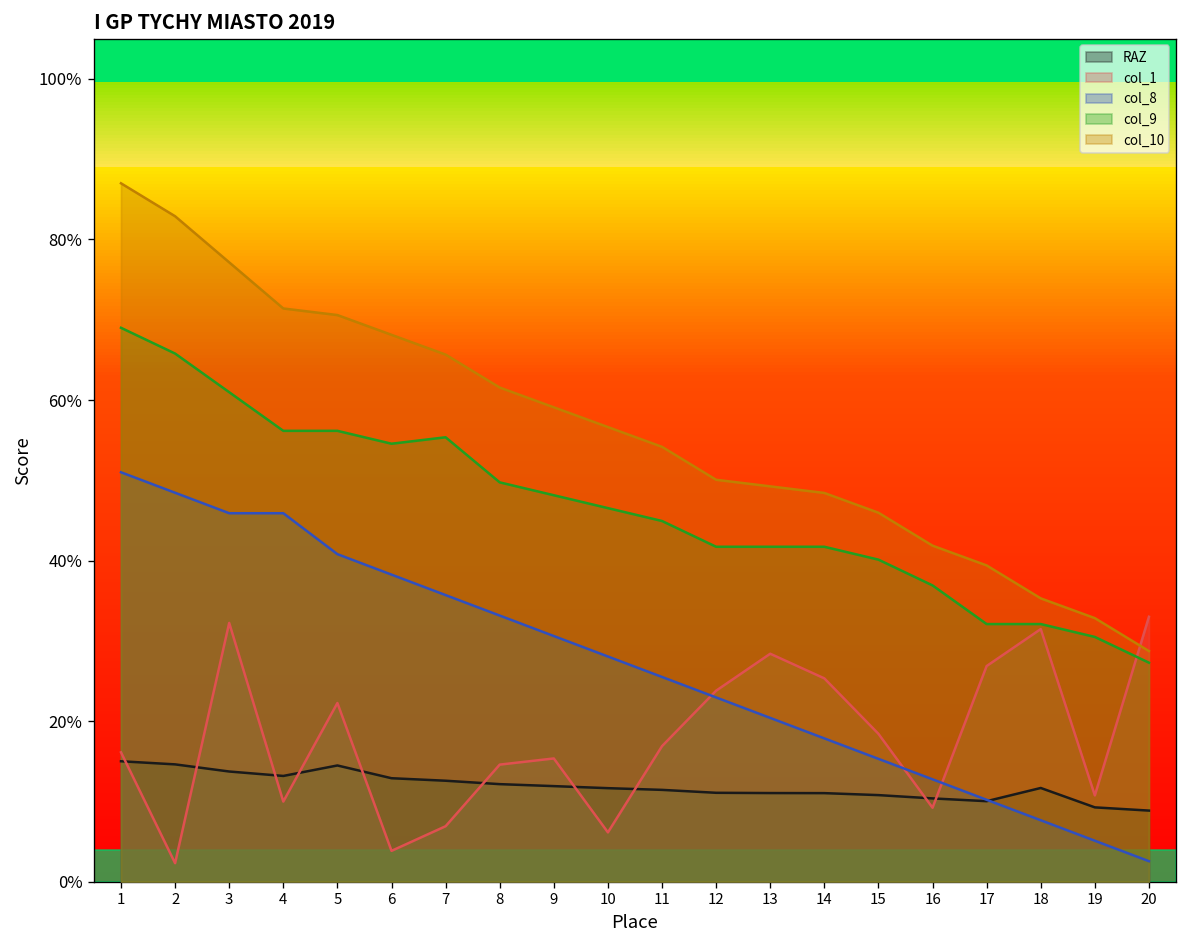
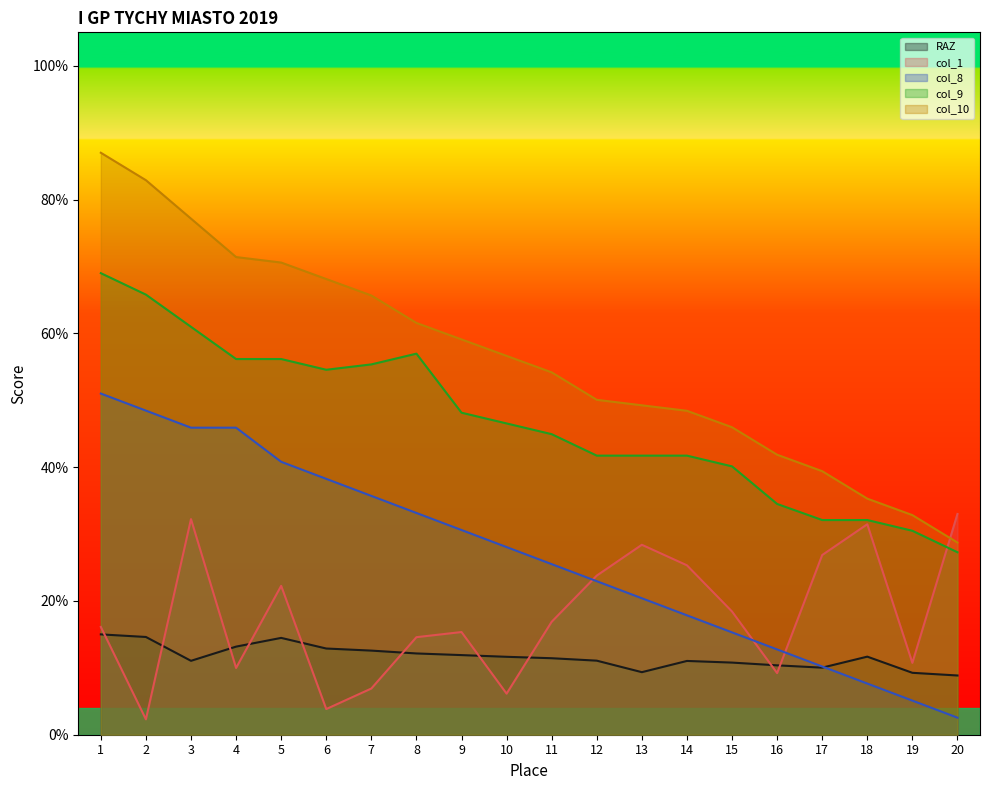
RAZ, 3: 14% -> 11%
col_9, 8: 50% -> 57%
RAZ, 13: 11% -> 9%
col_9, 16: 37% -> 35%
